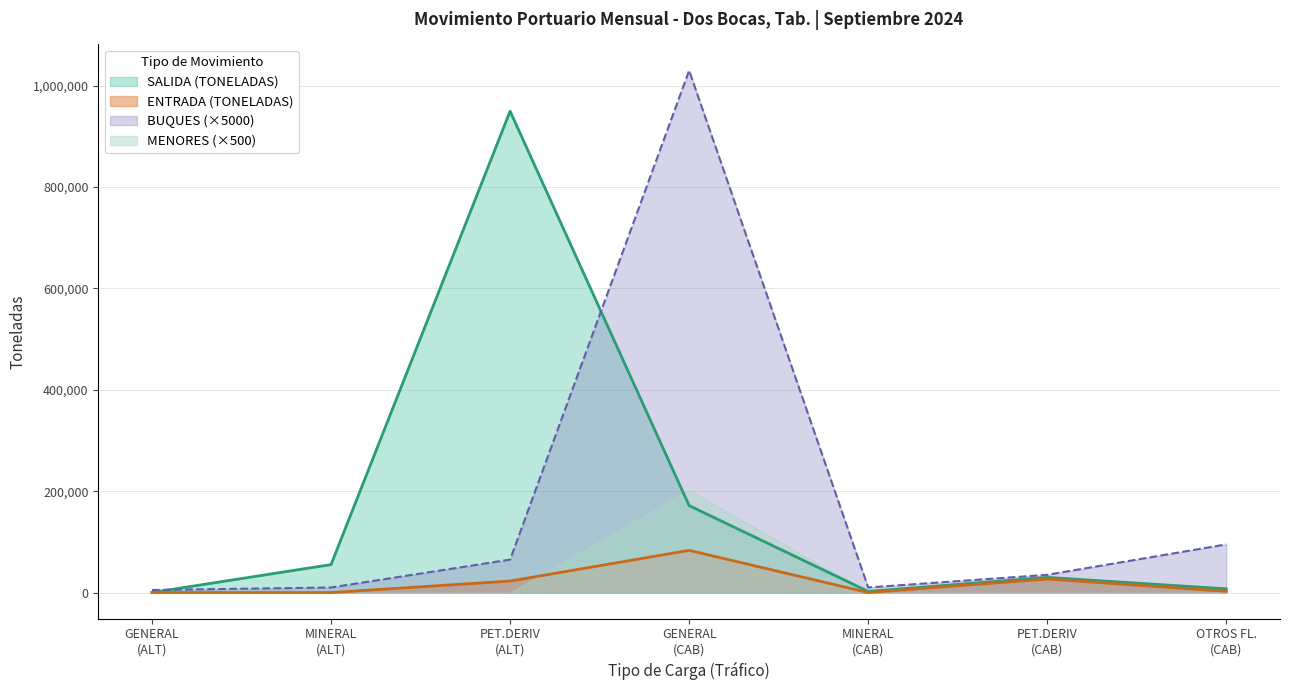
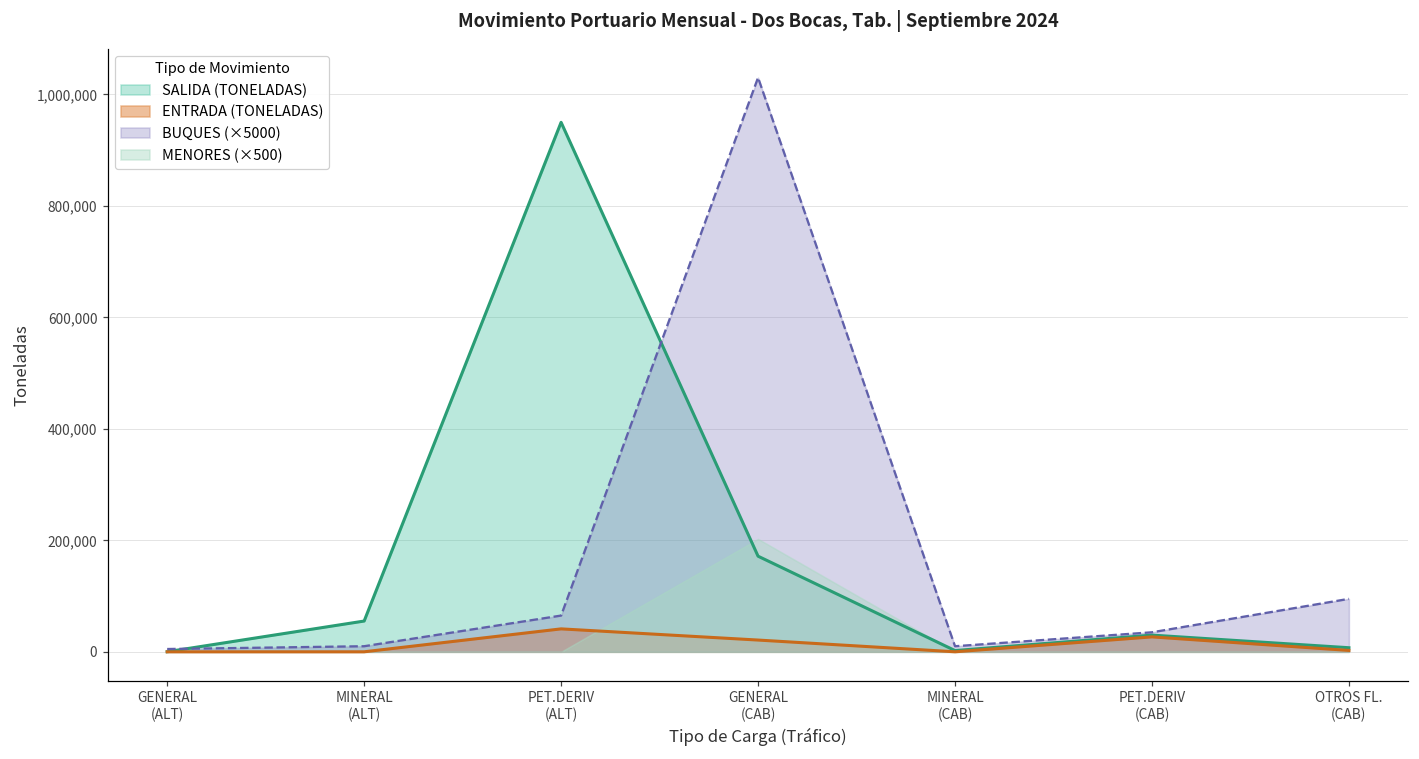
ENTRADA (TONELADAS), PET.DERIV (ALT): 20,000 -> 40,000
ENTRADA (TONELADAS), GENERAL (CAB): 80,000 -> 20,000
